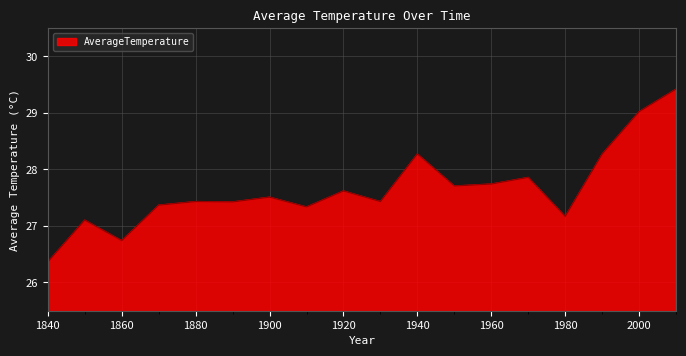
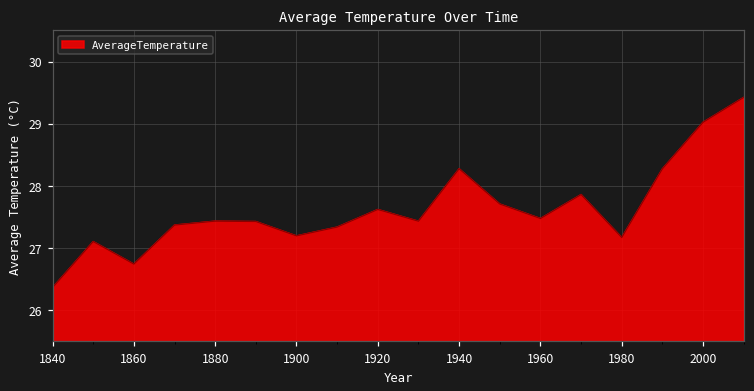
1900: 27.5 -> 27.2
1960: 27.7 -> 27.5
